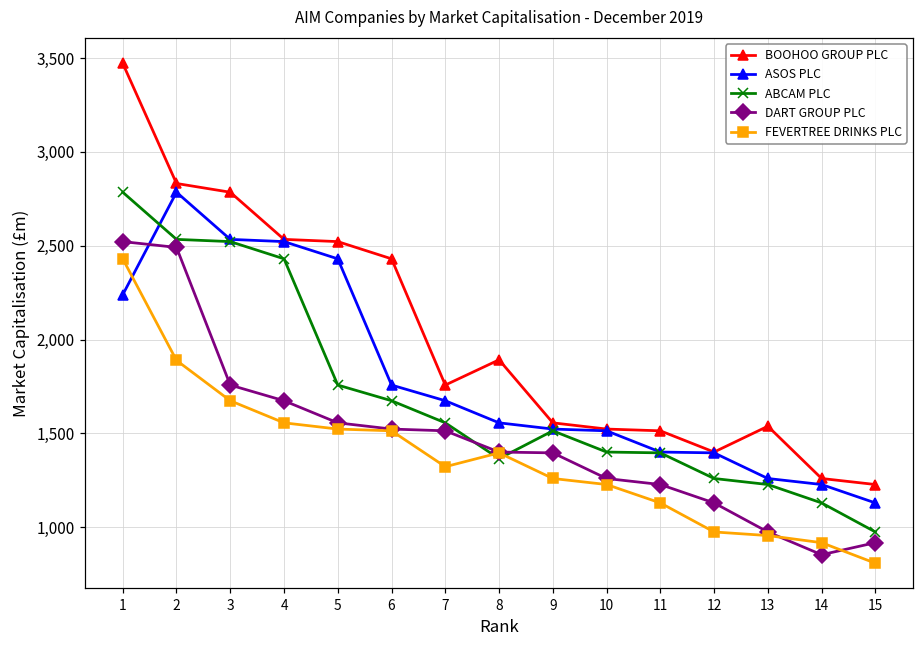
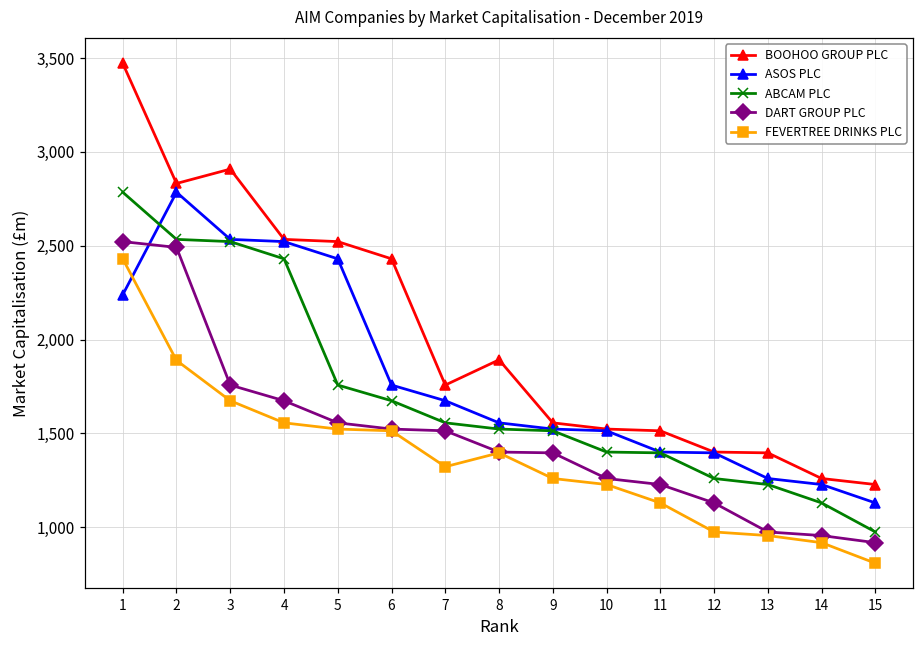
BOOHOO GROUP PLC, 3: 2,790 -> 2,910
ABCAM PLC, 8: 1,370 -> 1,520
BOOHOO GROUP PLC, 13: 1,540 -> 1,400
DART GROUP PLC, 14: 850 -> 960
